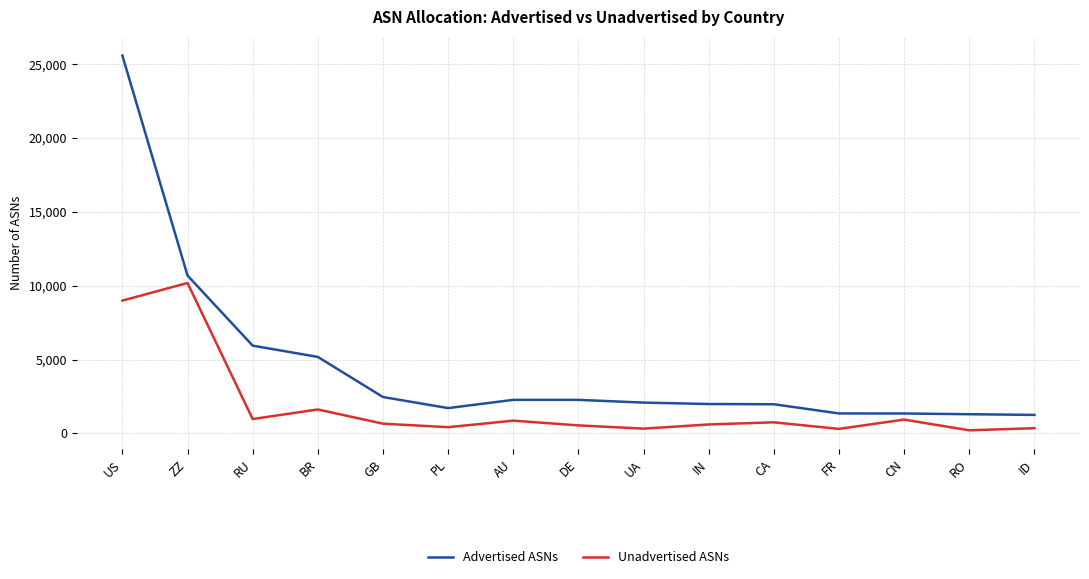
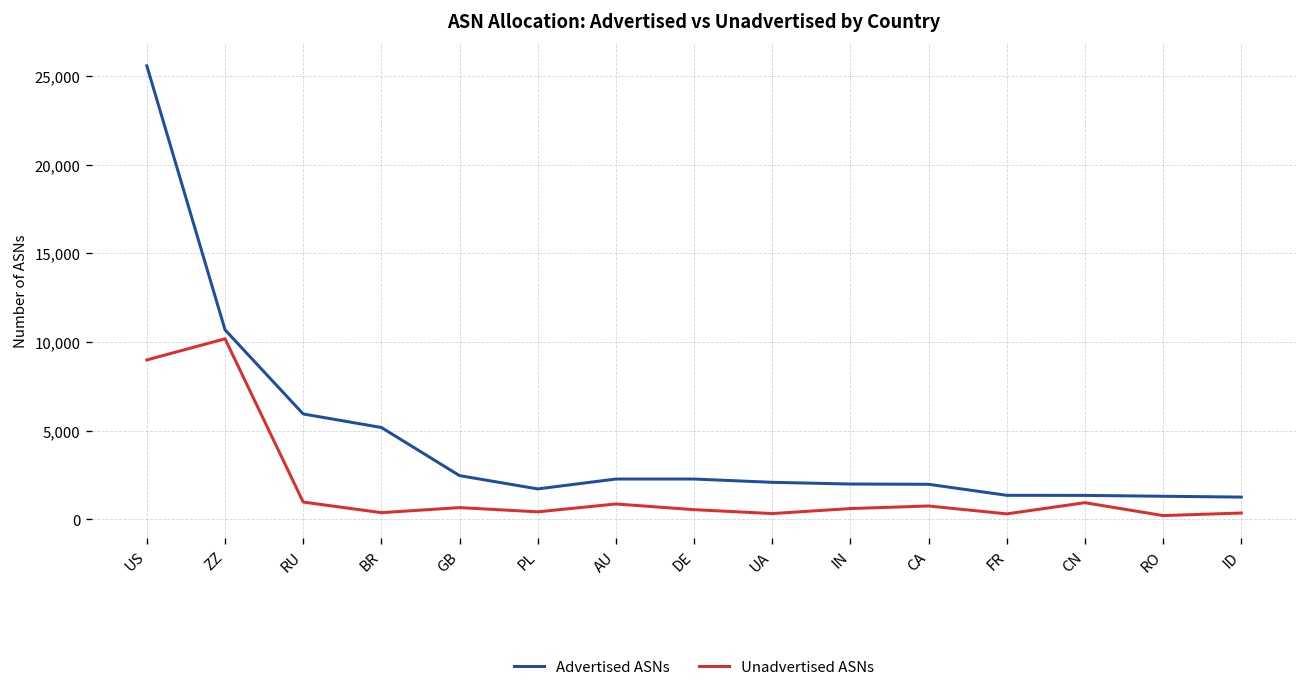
Unadvertised ASNs, BR: 1,600 -> 400
